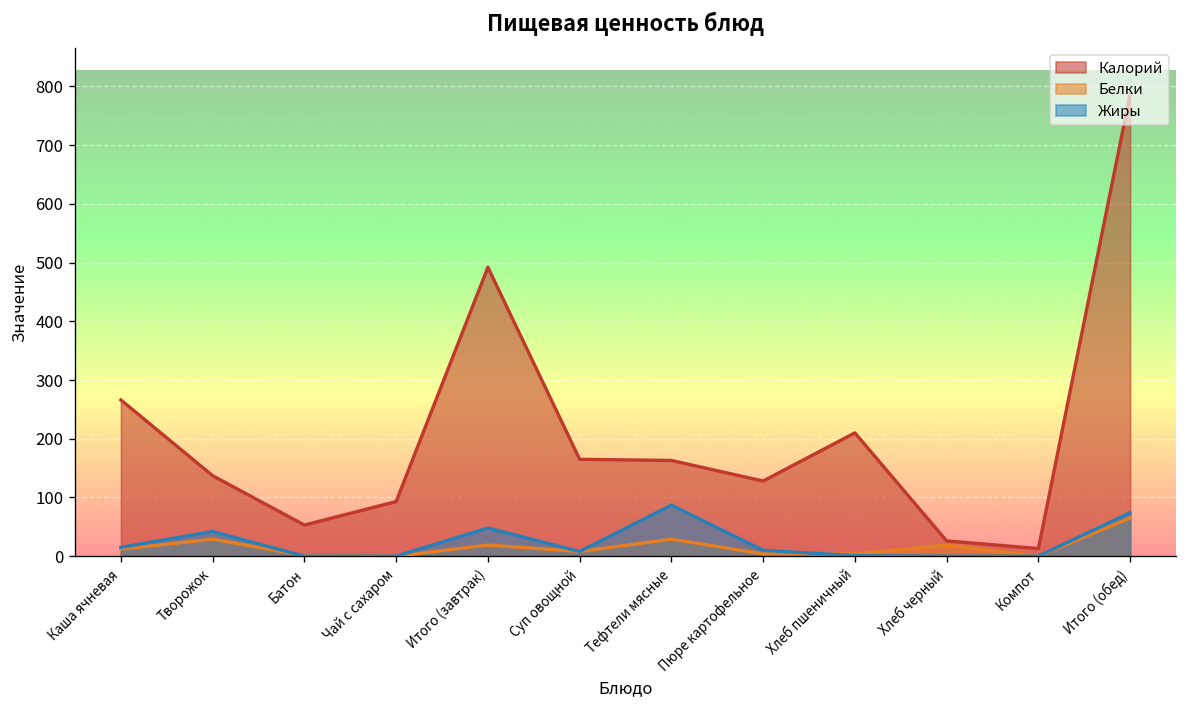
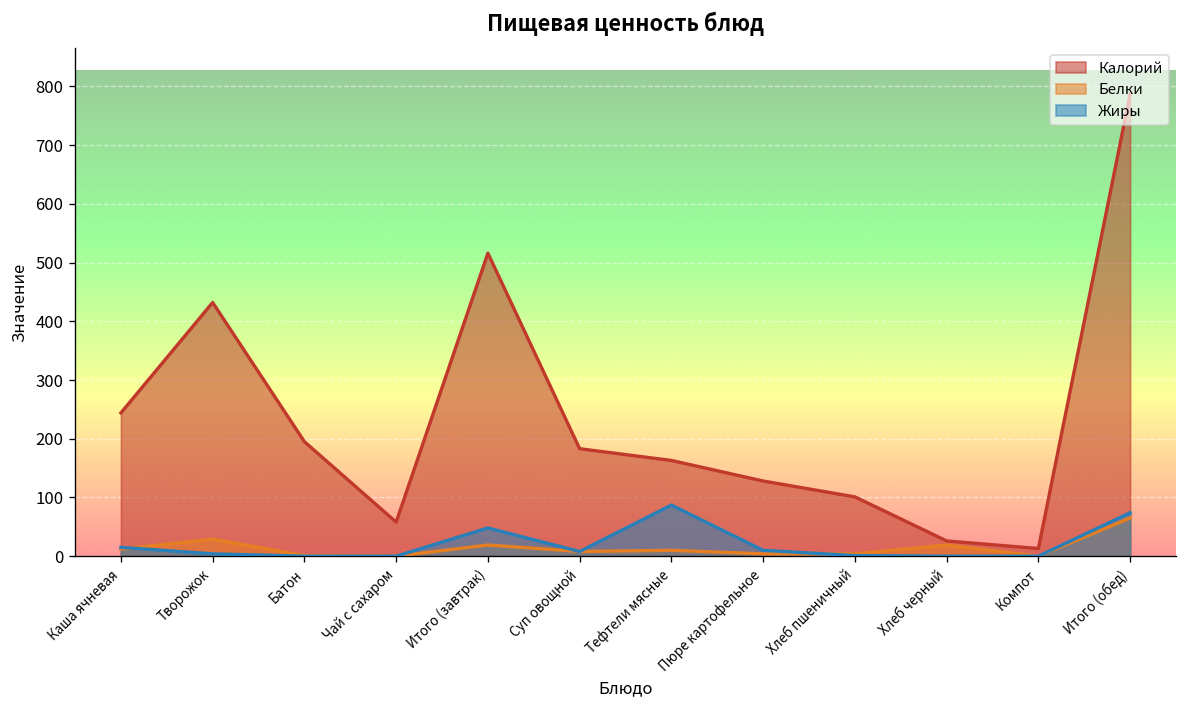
Калорий, Каша ячневая: 270 -> 240
Калорий, Творожок: 140 -> 430
Жиры, Творожок: 40 -> 0
Калорий, Батон: 50 -> 200
Калорий, Чай с сахаром: 90 -> 60
Калорий, Итого (завтрак): 490 -> 520
Калорий, Суп овощной: 170 -> 180
Белки, Тефтели мясные: 30 -> 10
Калорий, Хлеб пшеничный: 210 -> 100
